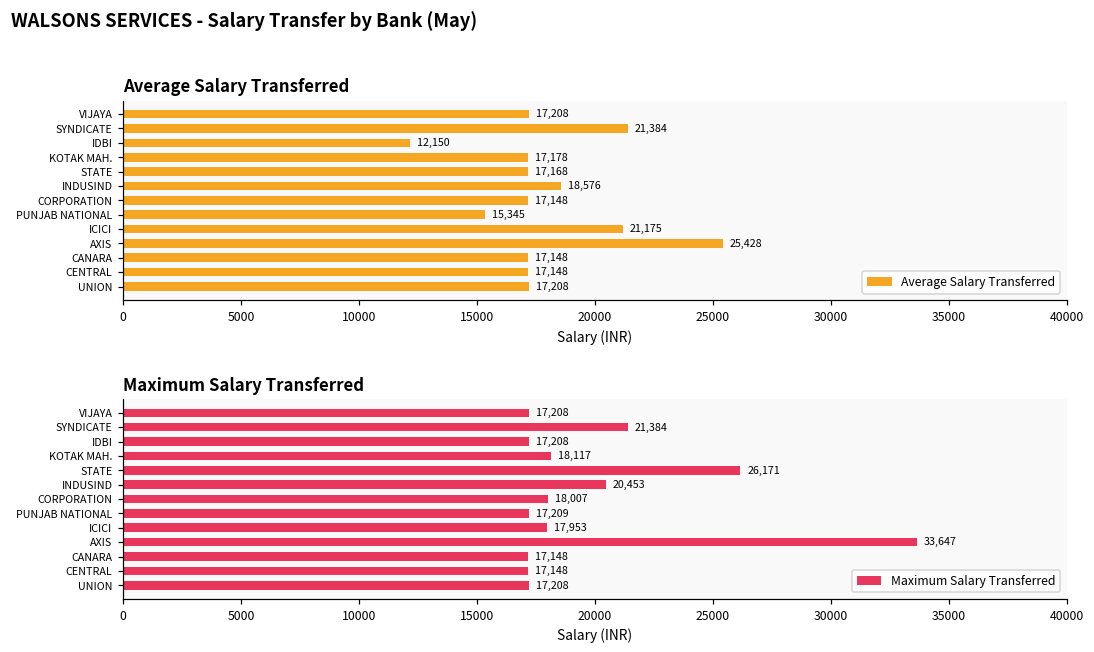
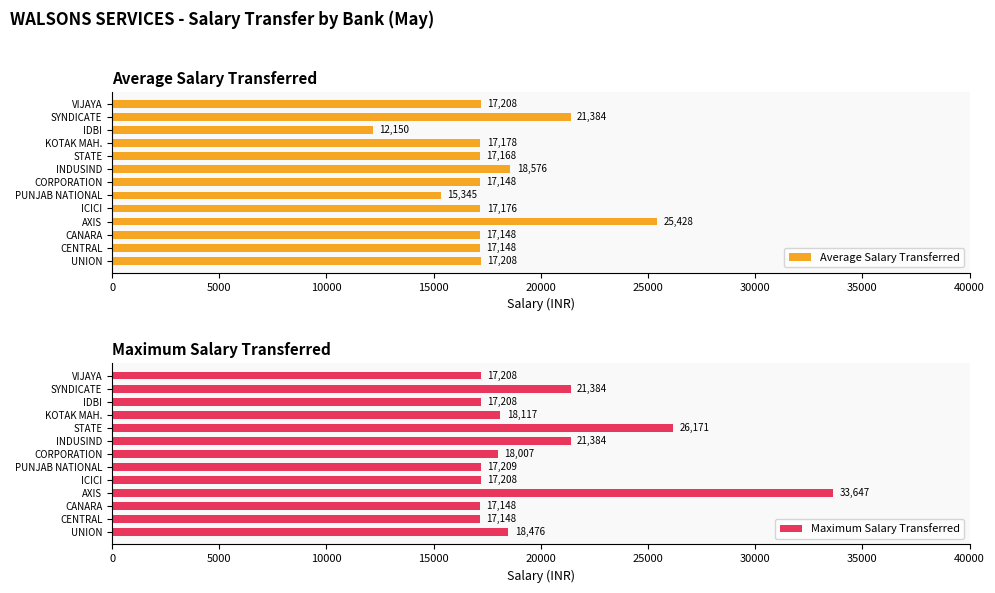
Average Salary Transferred, ICICI: 21,175 -> 17,176
Maximum Salary Transferred, INDUSIND: 20,453 -> 21,384
Maximum Salary Transferred, ICICI: 17,953 -> 17,208
Maximum Salary Transferred, UNION: 17,208 -> 18,476
